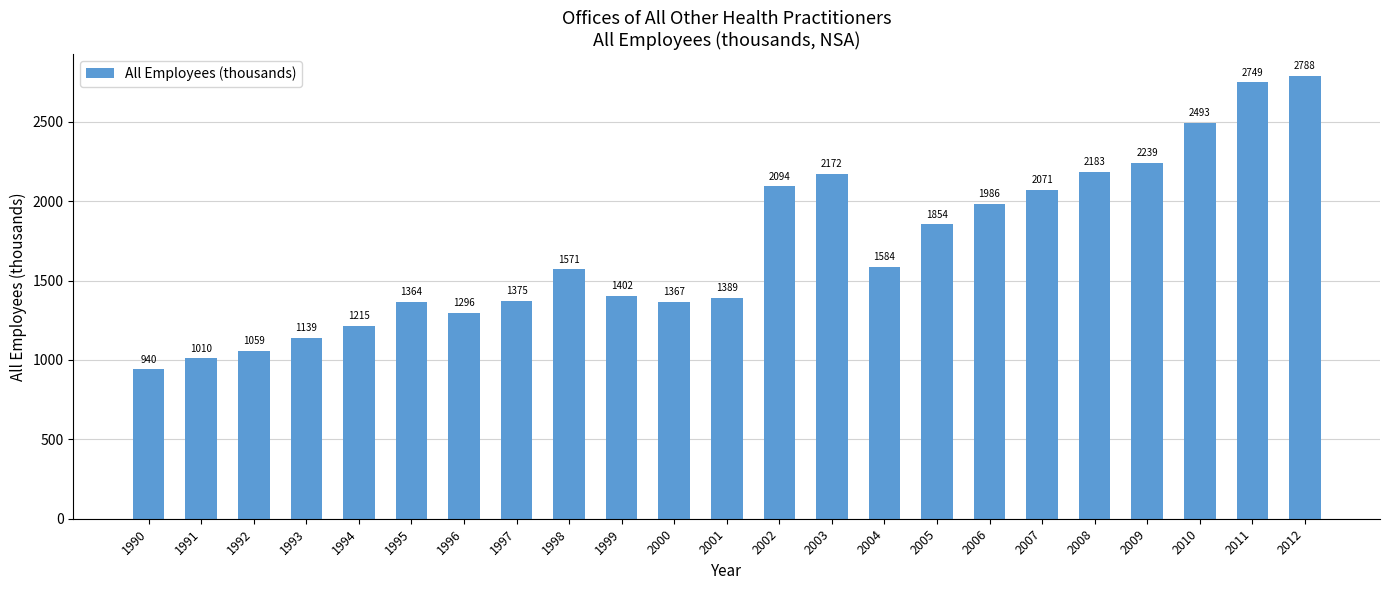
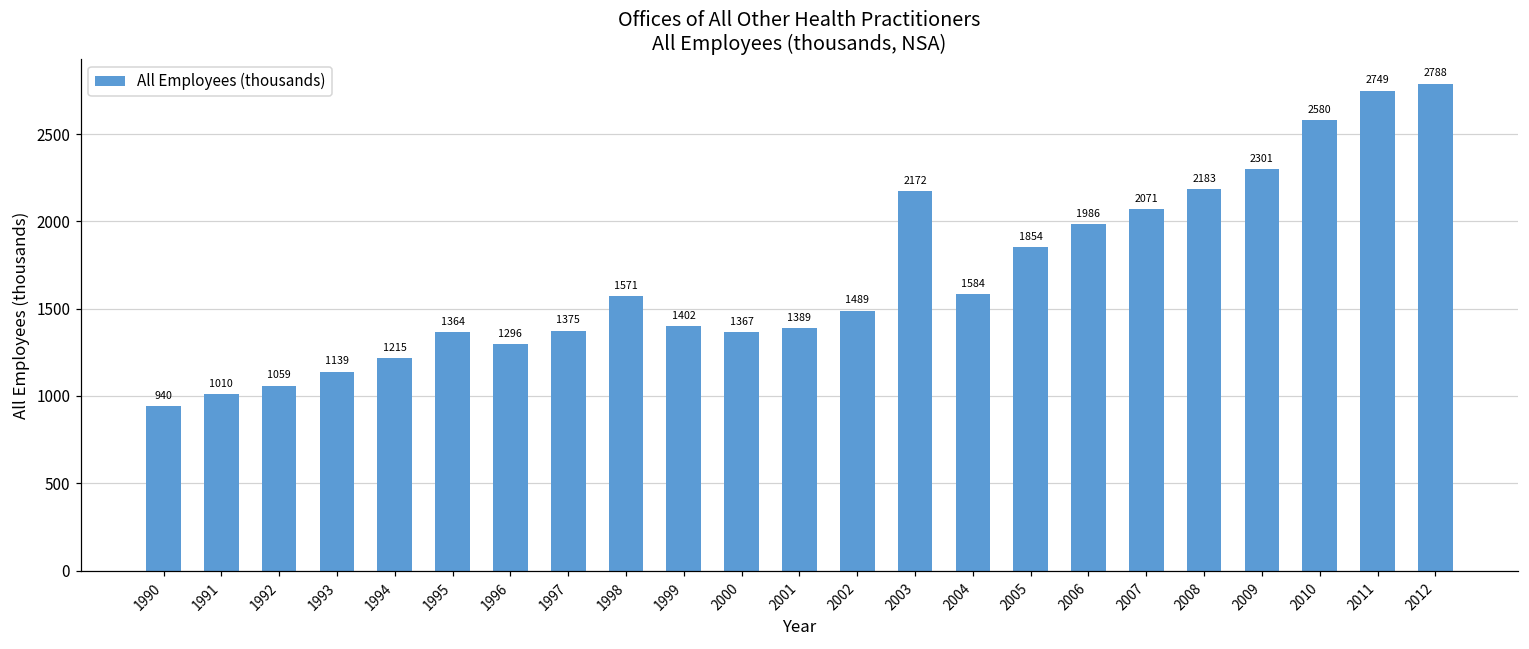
2002: 2094 -> 1489
2009: 2239 -> 2301
2010: 2493 -> 2580
